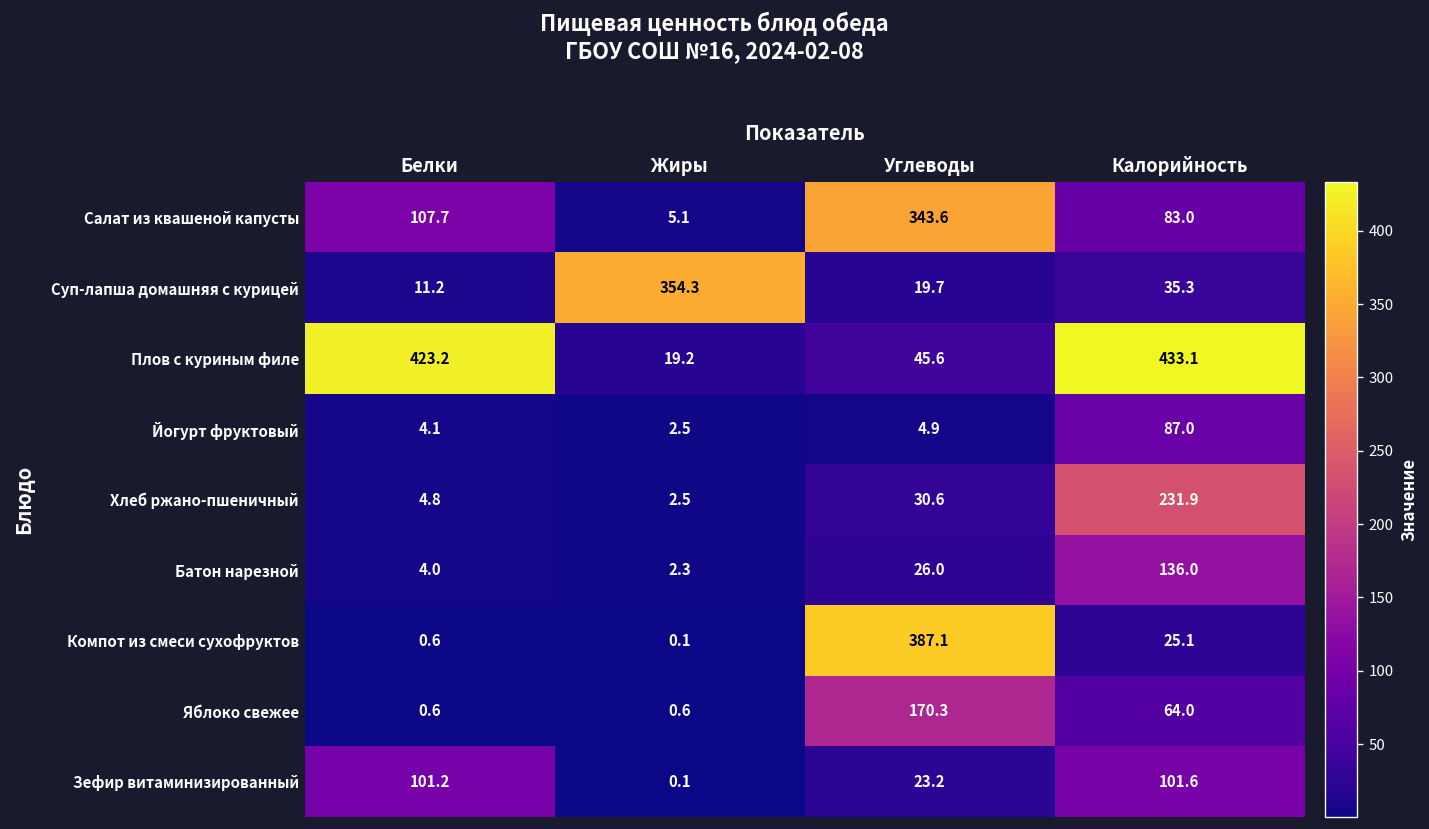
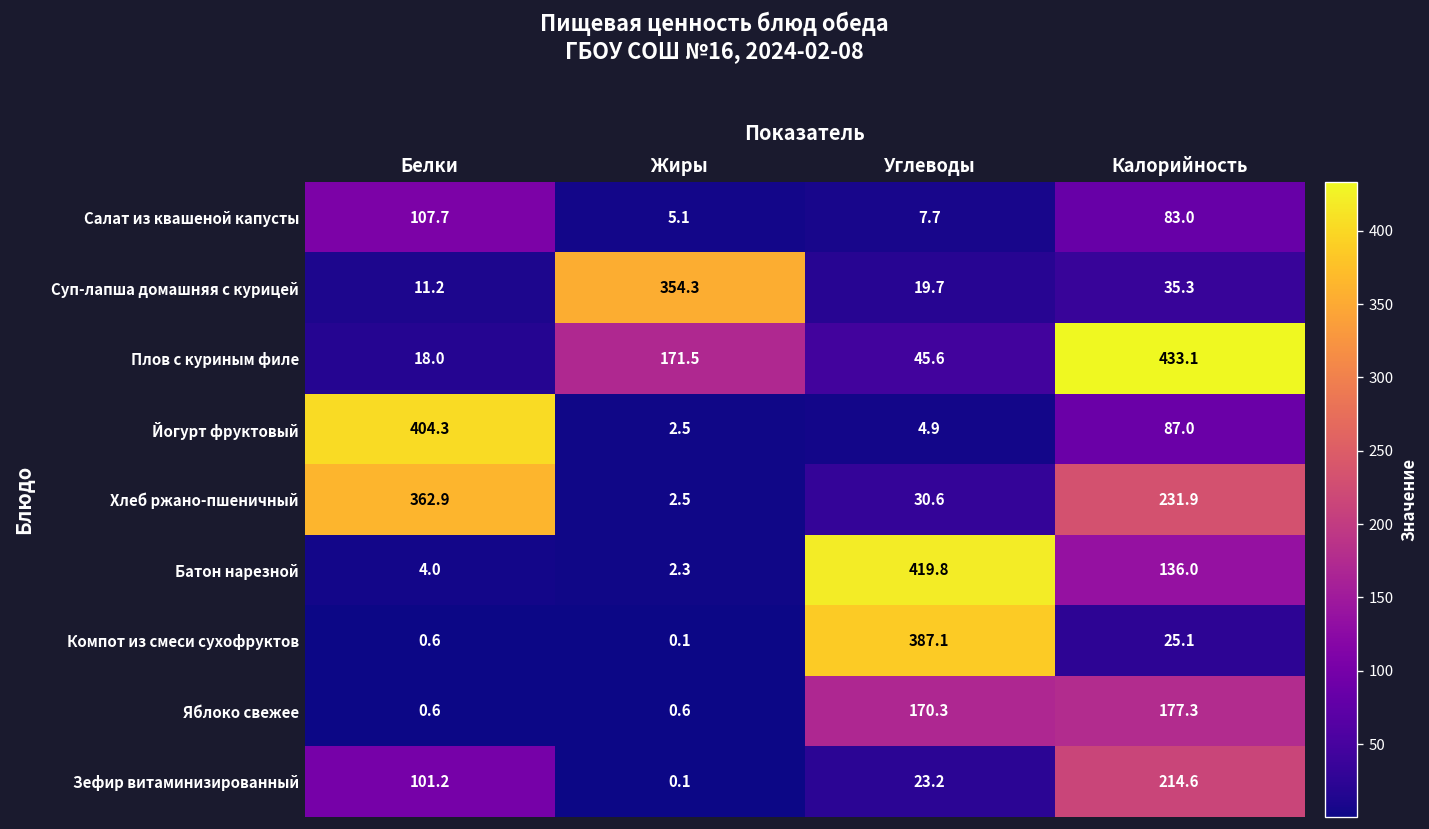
Салат из квашеной капусты, Углеводы: 343.6 -> 7.7
Плов с куриным филе, Белки: 423.2 -> 18.0
Плов с куриным филе, Жиры: 19.2 -> 171.5
Йогурт фруктовый, Белки: 4.1 -> 404.3
Хлеб ржано-пшеничный, Белки: 4.8 -> 362.9
Батон нарезной, Углеводы: 26.0 -> 419.8
Яблоко свежее, Калорийность: 64.0 -> 177.3
Зефир витаминизированный, Калорийность: 101.6 -> 214.6
